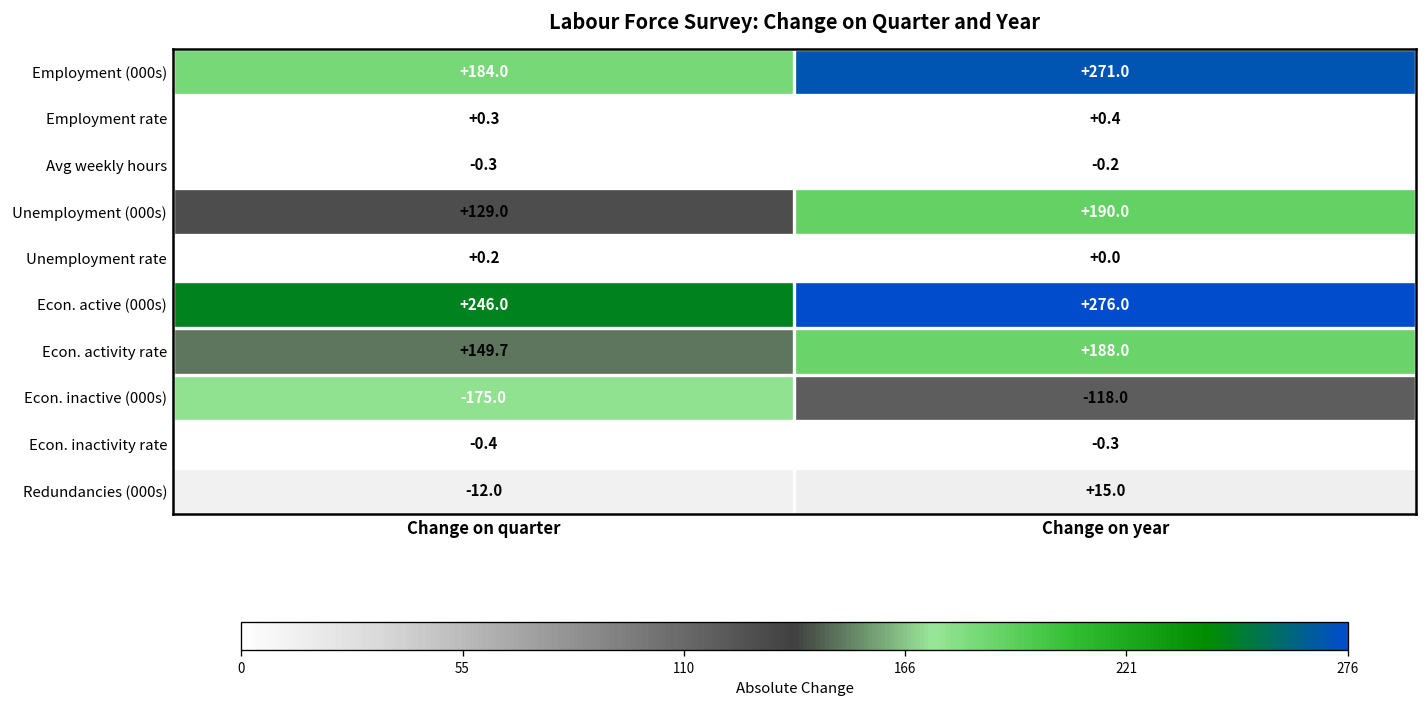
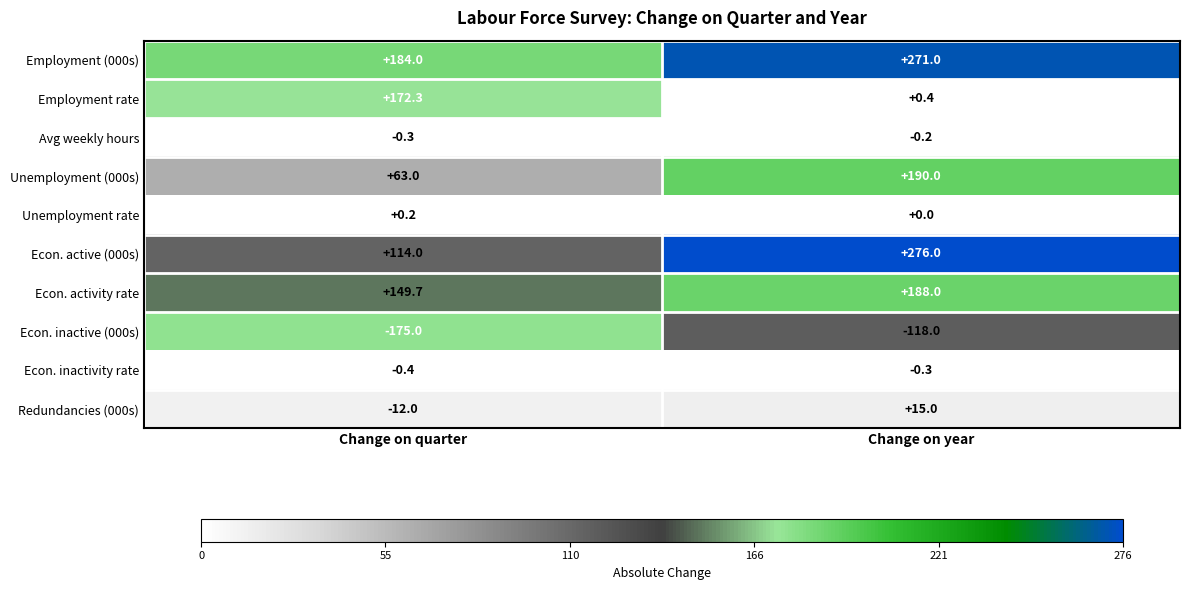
Employment rate, Change on quarter: +0.3 -> +172.3
Unemployment (000s), Change on quarter: +129.0 -> +63.0
Econ. active (000s), Change on quarter: +246.0 -> +114.0
